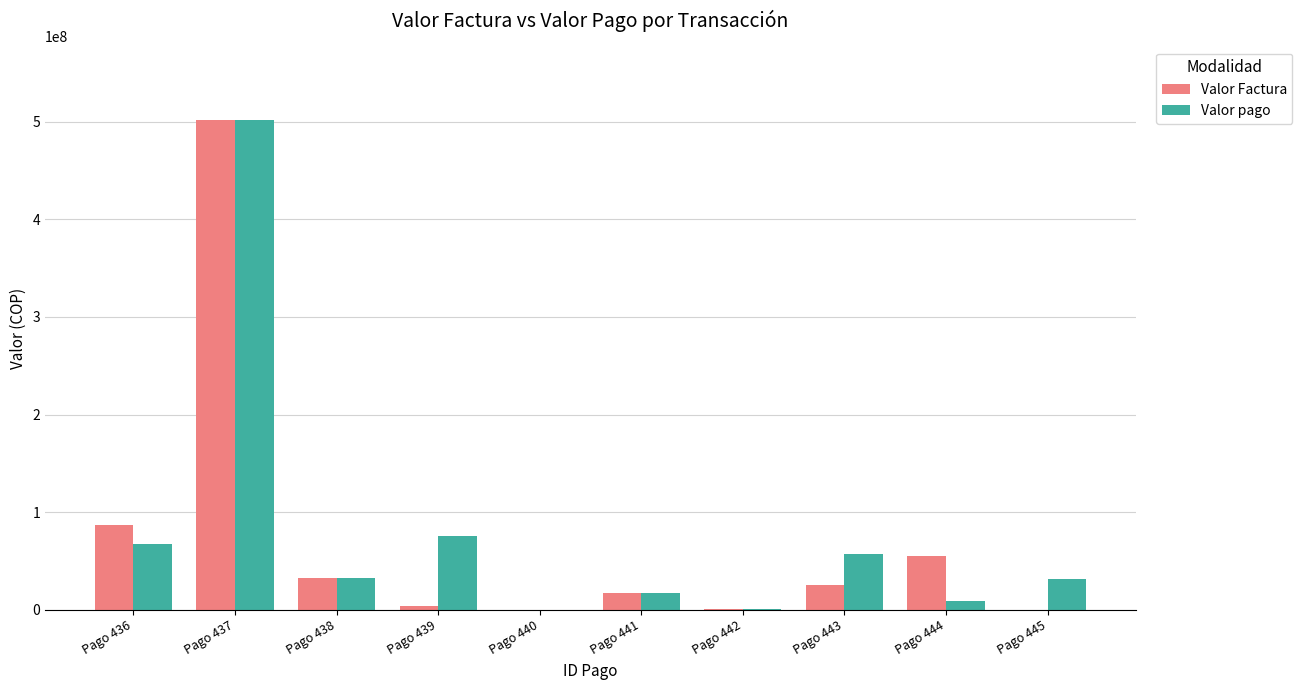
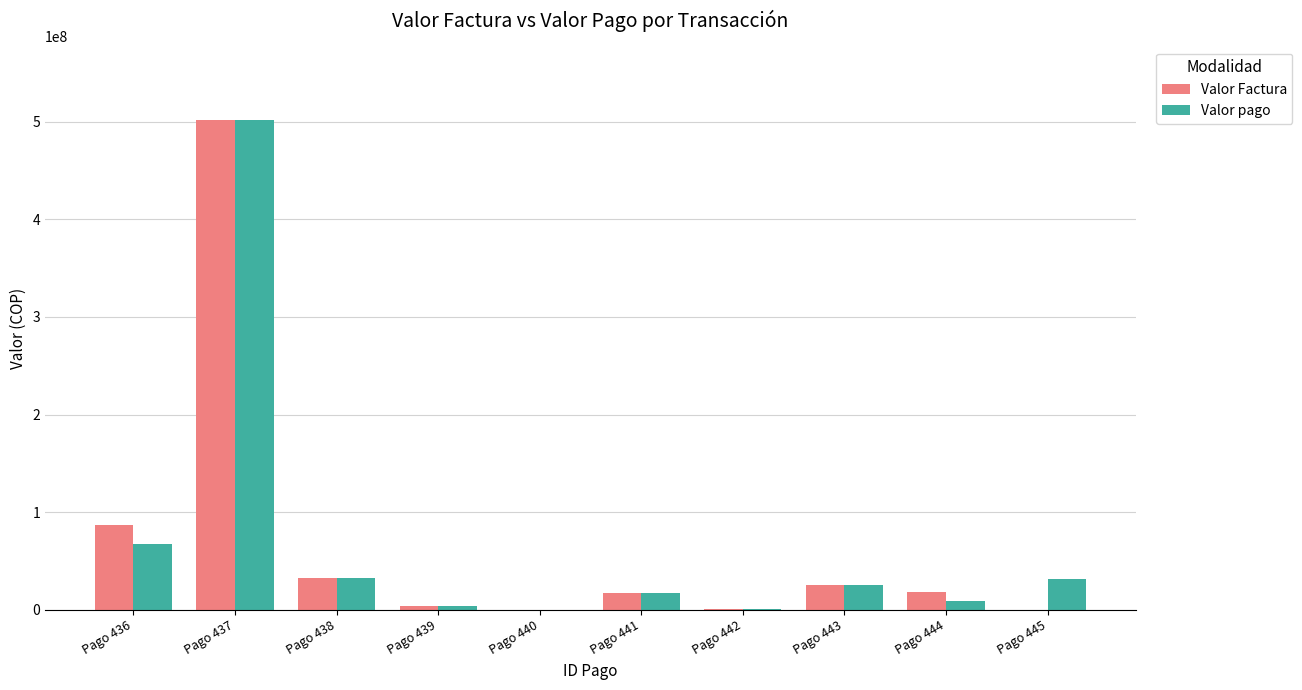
Valor pago, Pago 439: 80000000 -> 0
Valor pago, Pago 443: 60000000 -> 30000000
Valor Factura, Pago 444: 50000000 -> 20000000
